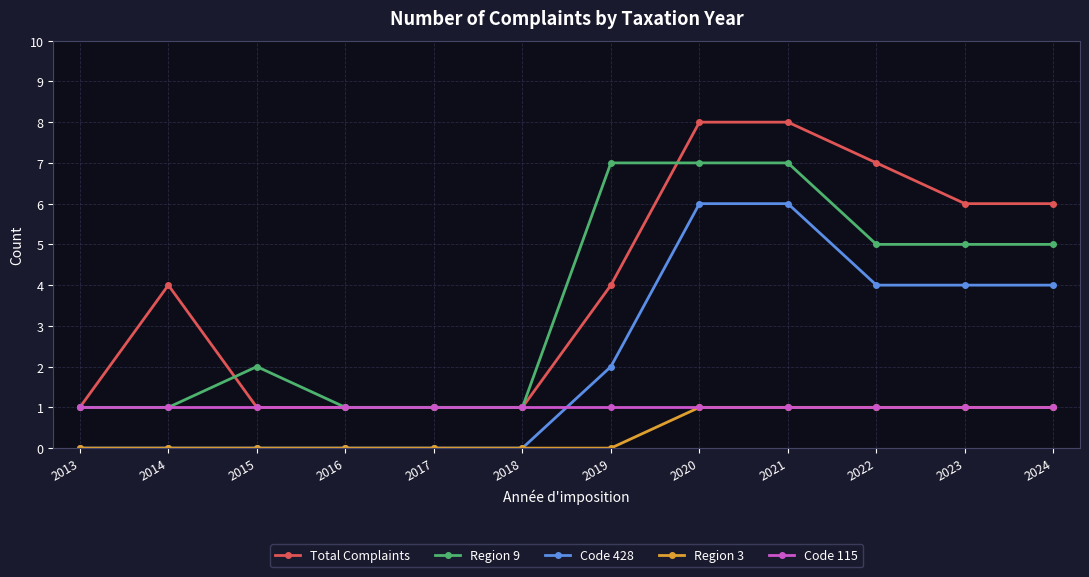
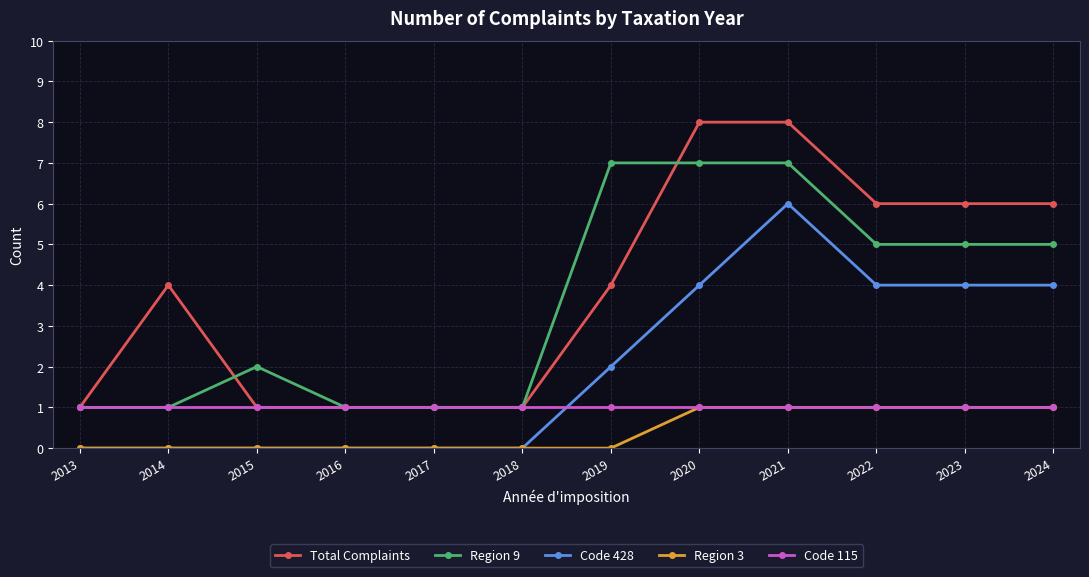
Code 428, 2020: 6 -> 4
Total Complaints, 2022: 7 -> 6
